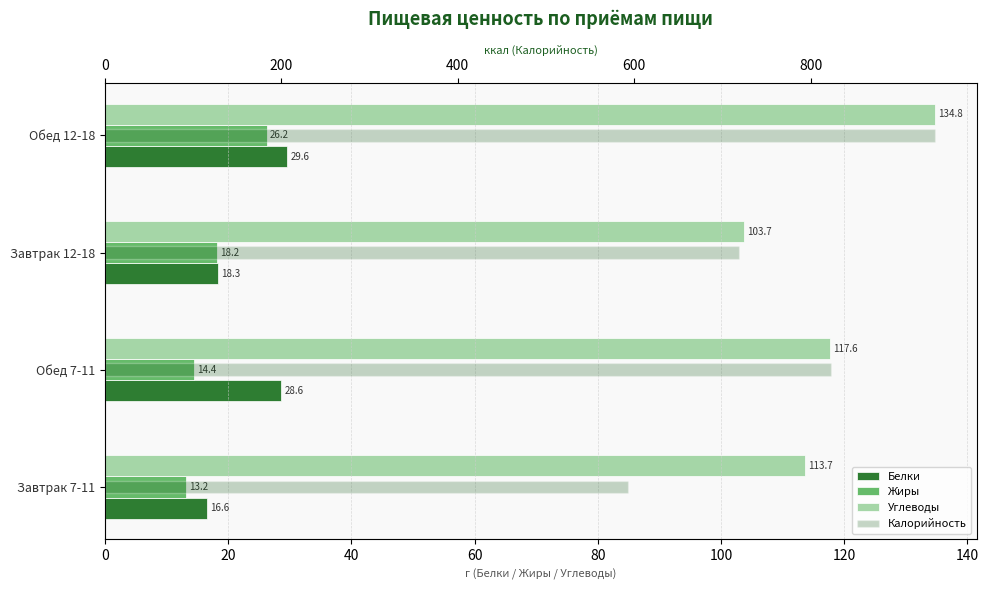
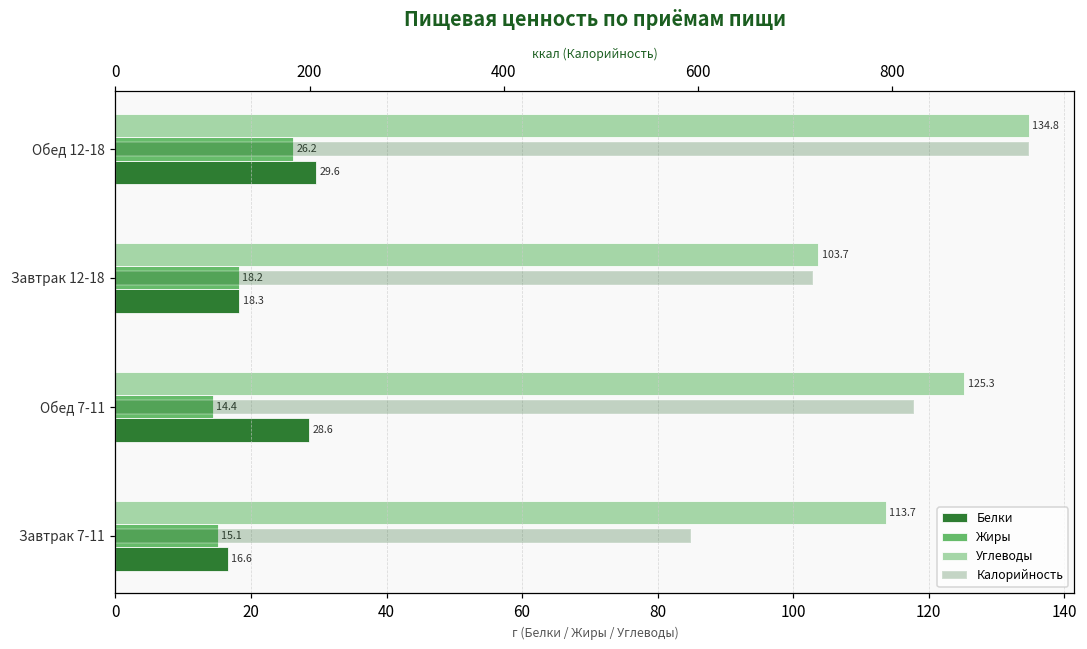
Углеводы, Обед 7-11: 117.6 -> 125.3
Жиры, Завтрак 7-11: 13.2 -> 15.1
